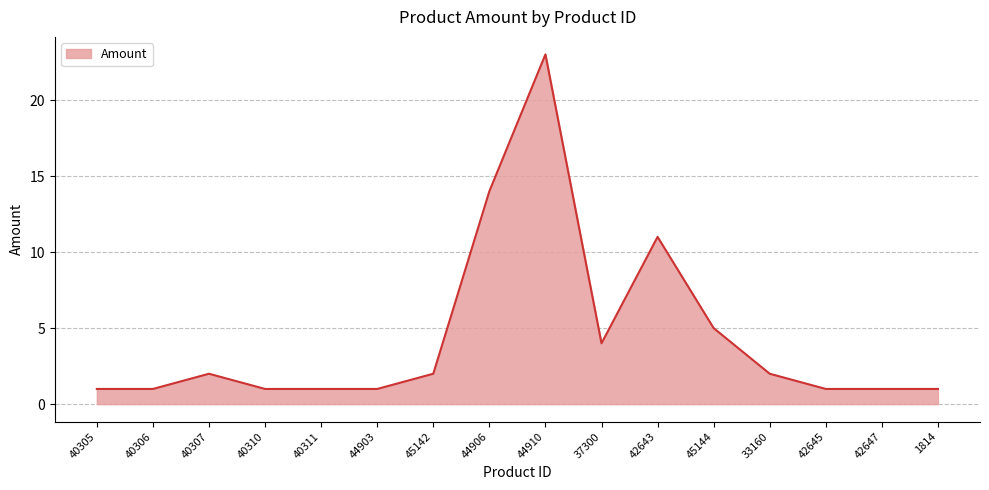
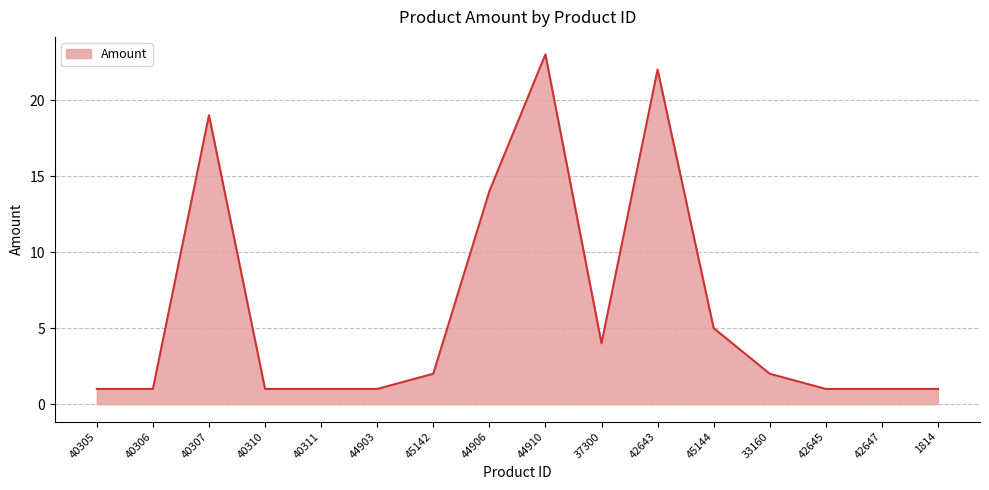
40307: 2 -> 19
42643: 11 -> 22
